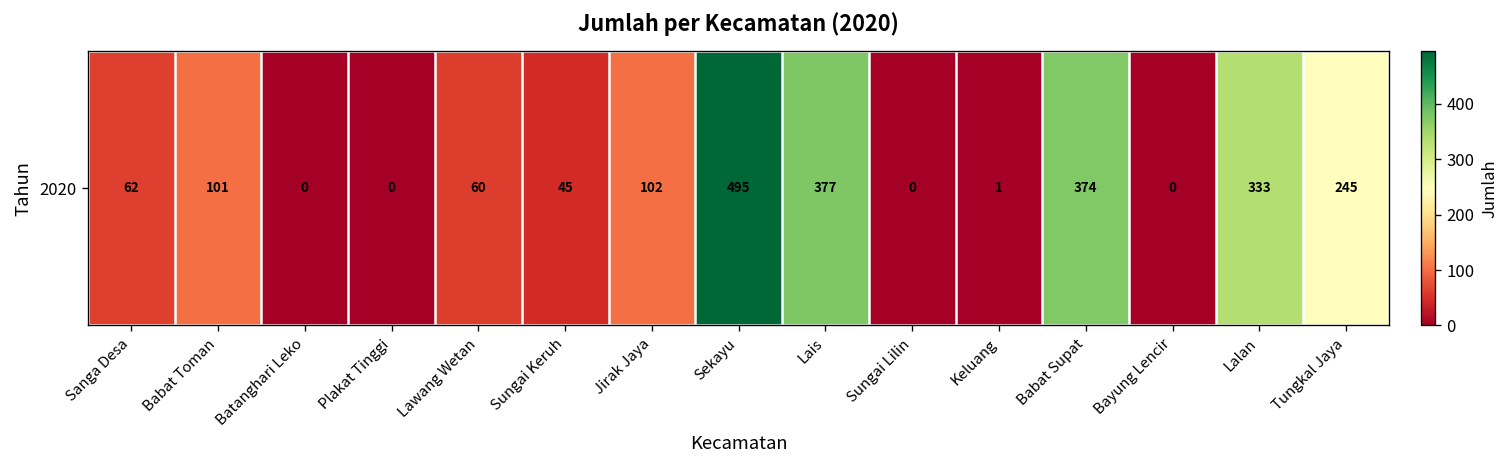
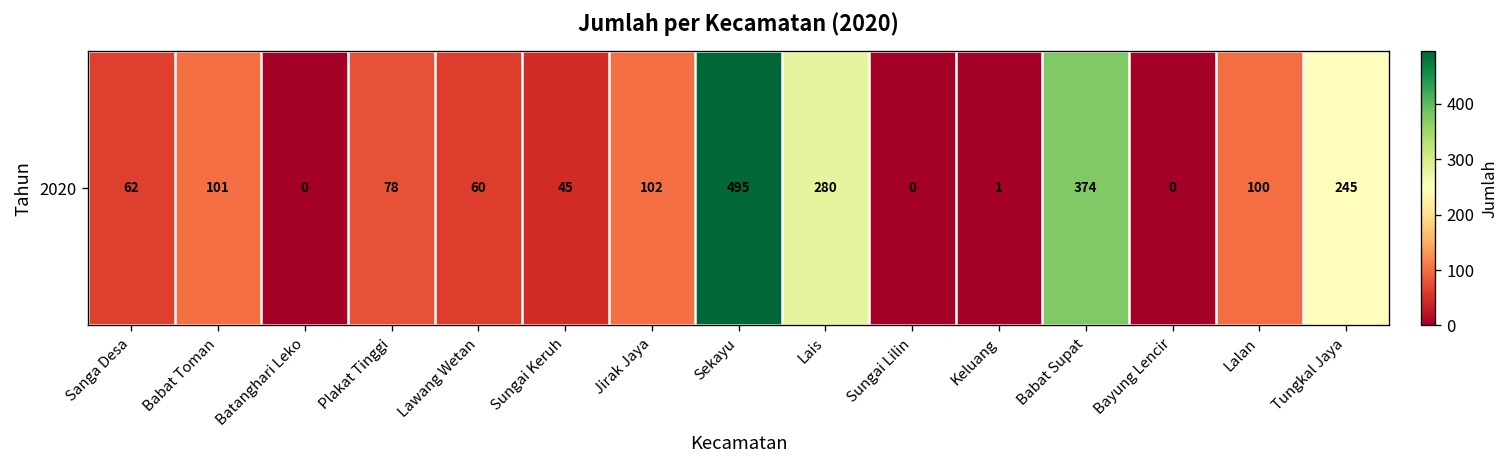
2020, Plakat Tinggi: 0 -> 78
2020, Lais: 377 -> 280
2020, Lalan: 333 -> 100
